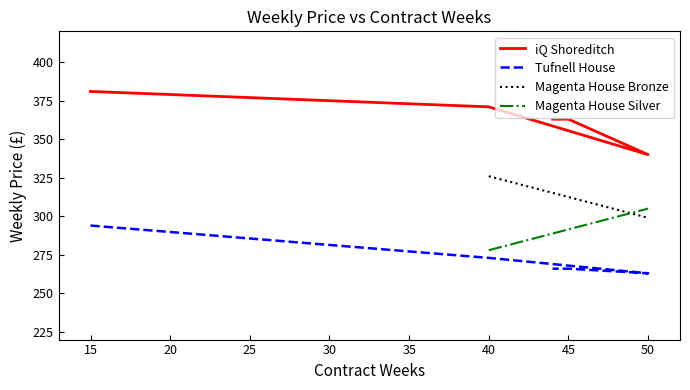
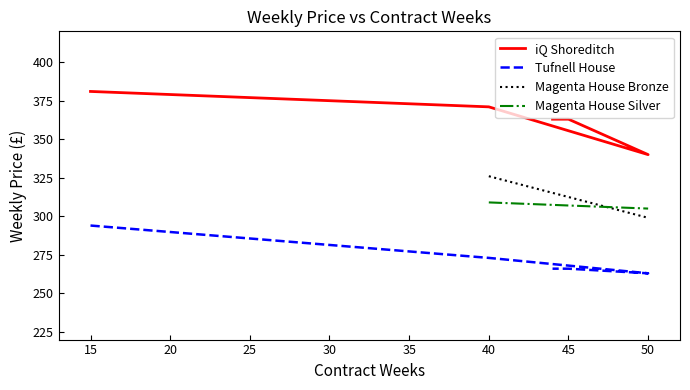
Magenta House Silver, 40: 278 -> 309
